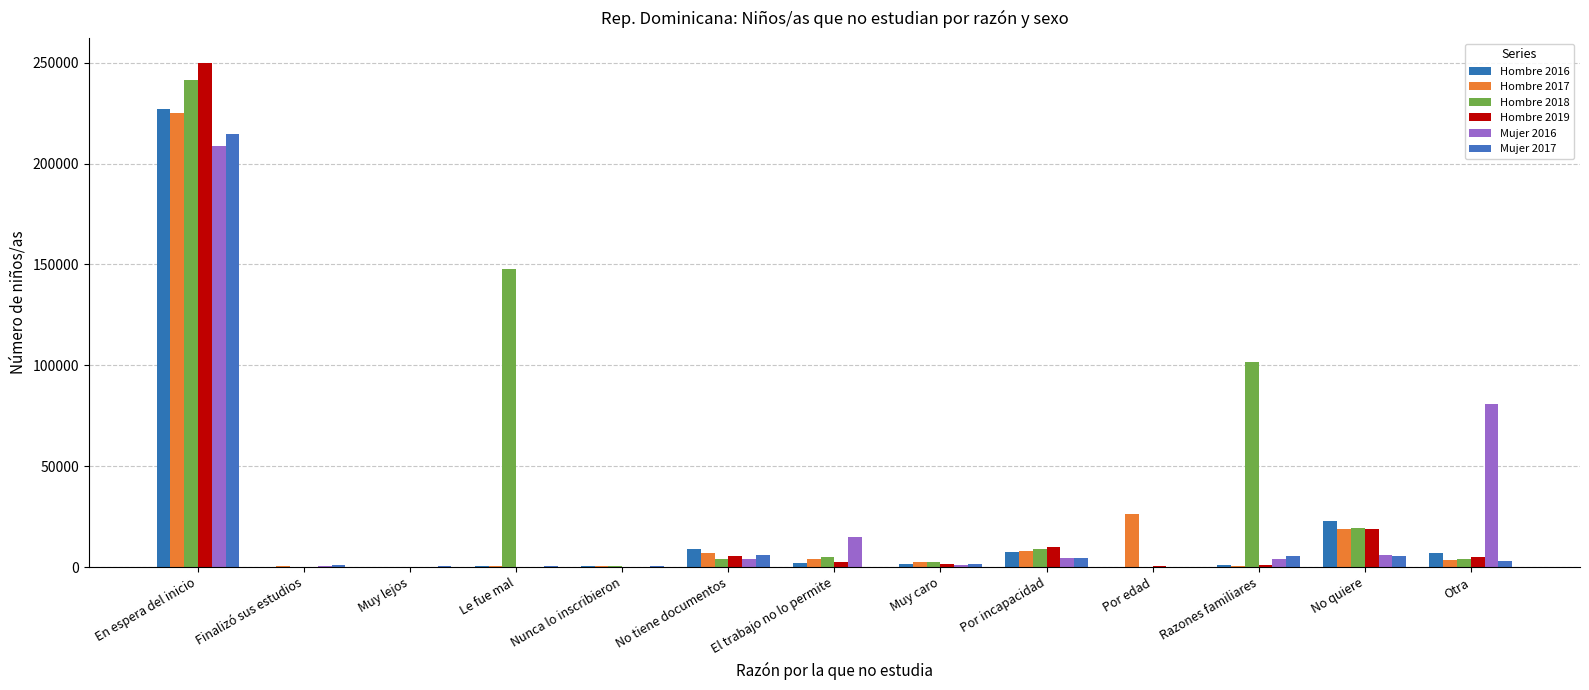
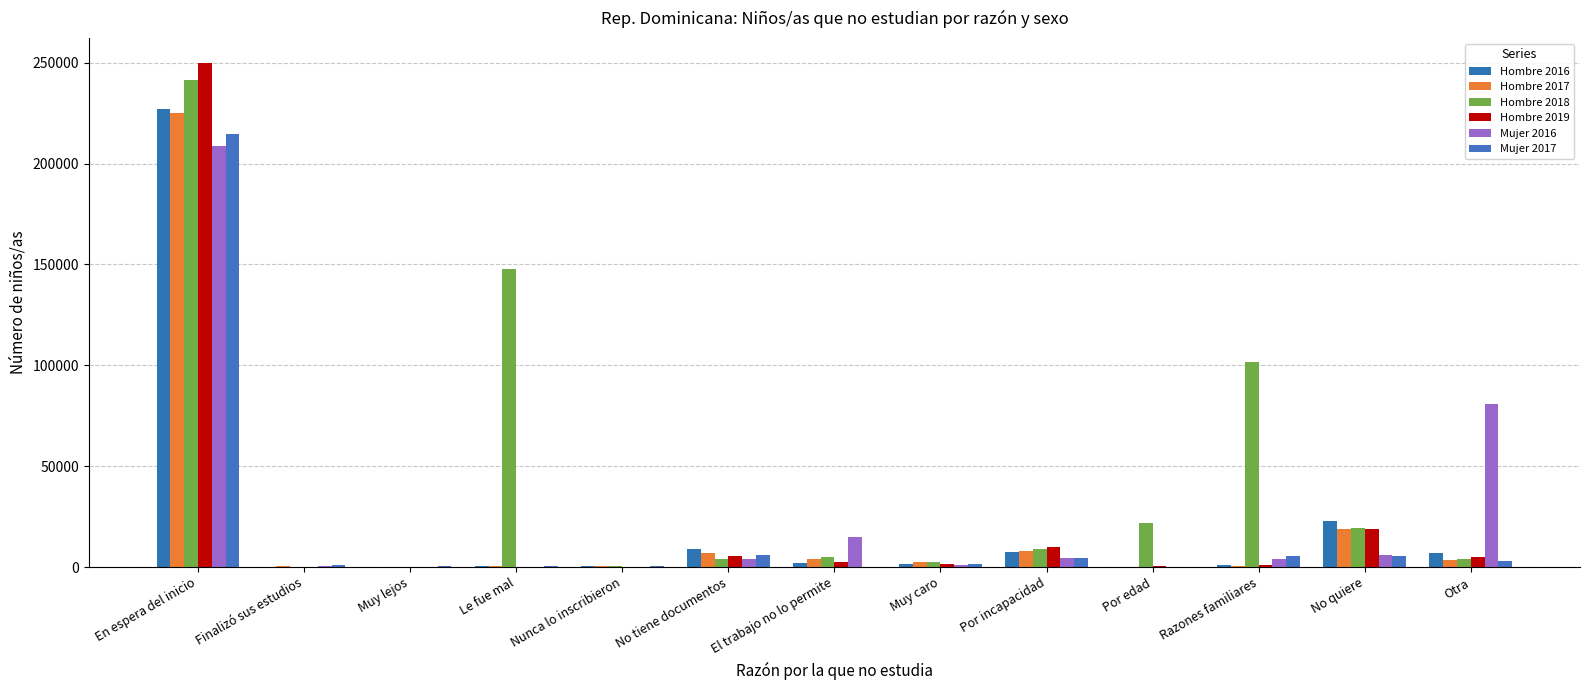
Hombre 2017, Por edad: 26000 -> 0
Hombre 2018, Por edad: 0 -> 22000
